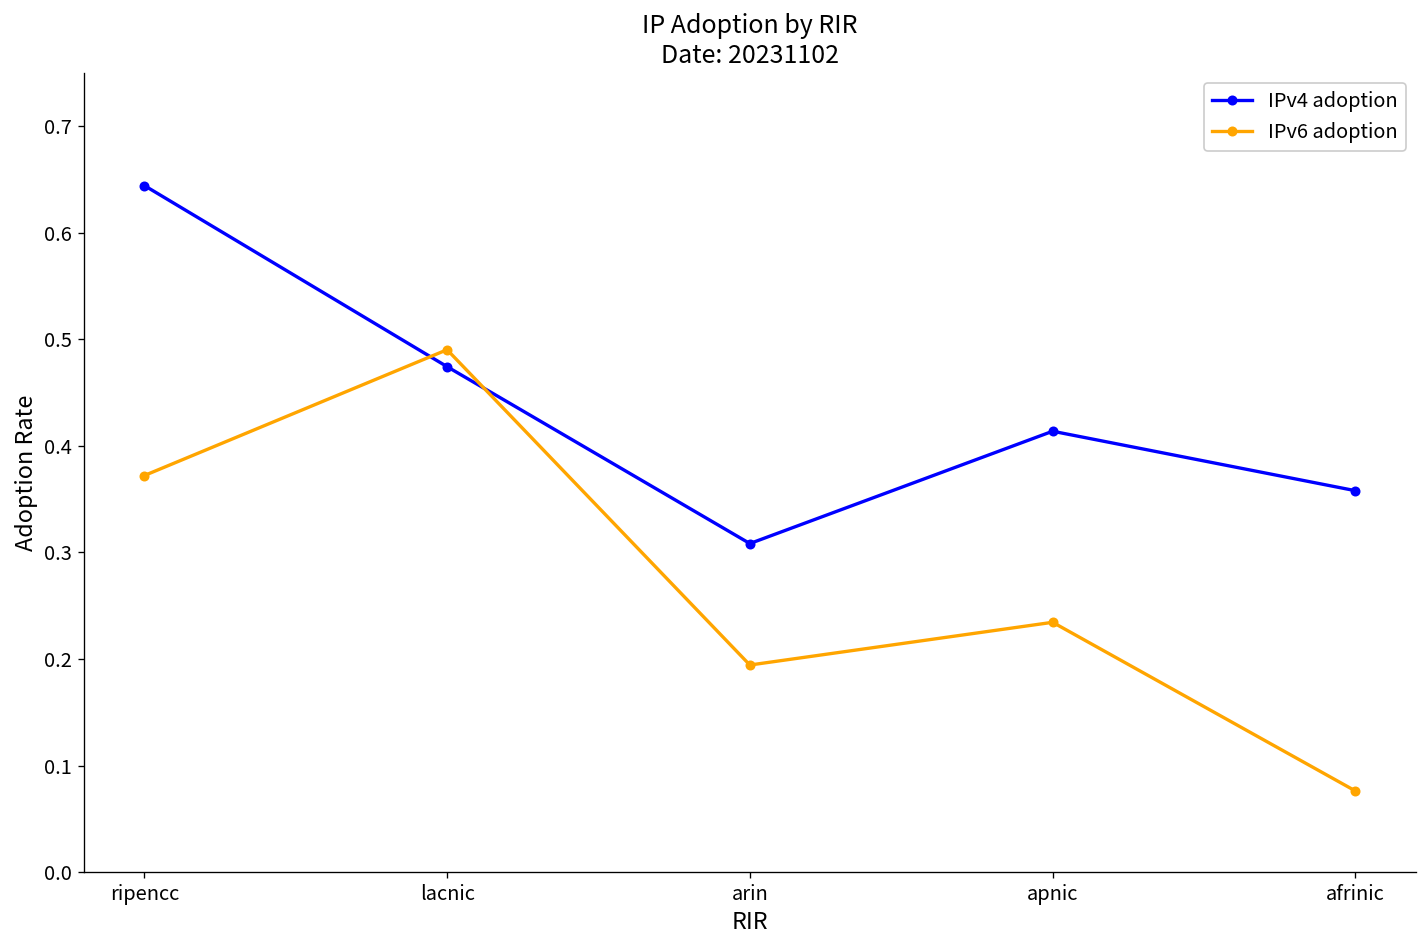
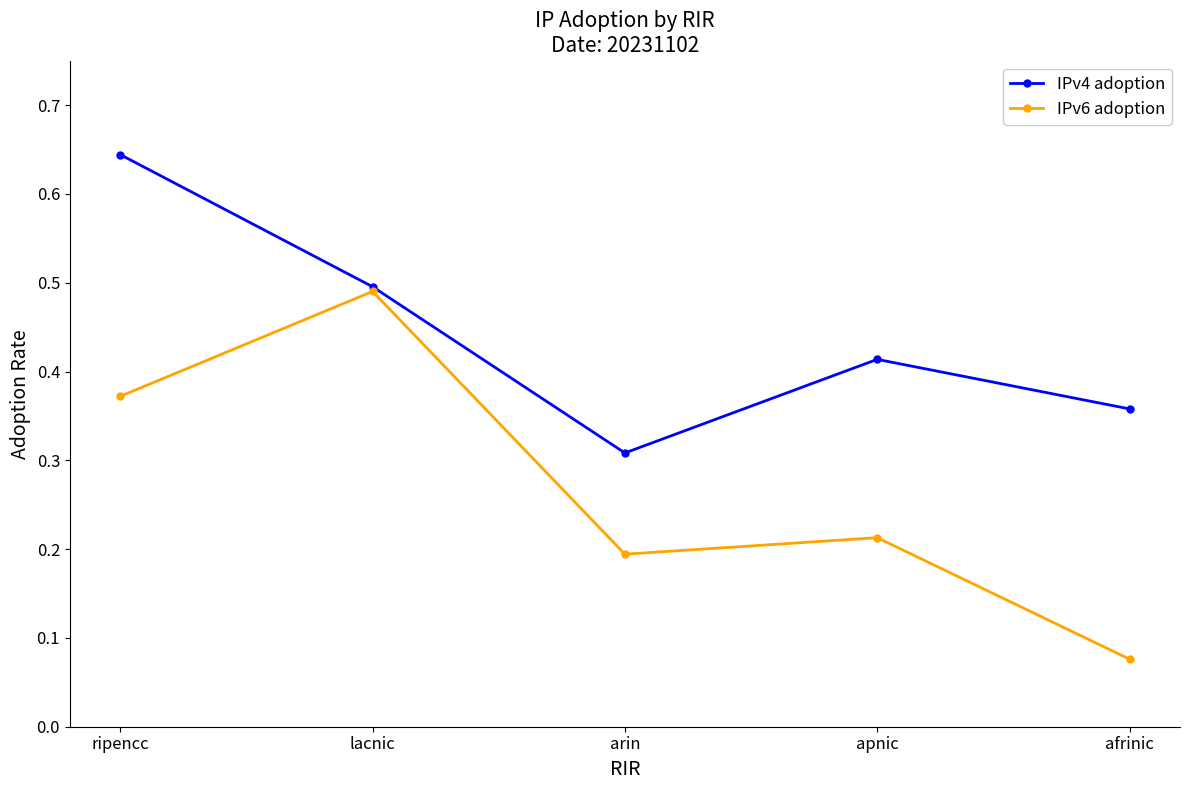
IPv4 adoption, lacnic: 0.47 -> 0.50
IPv6 adoption, apnic: 0.23 -> 0.21
